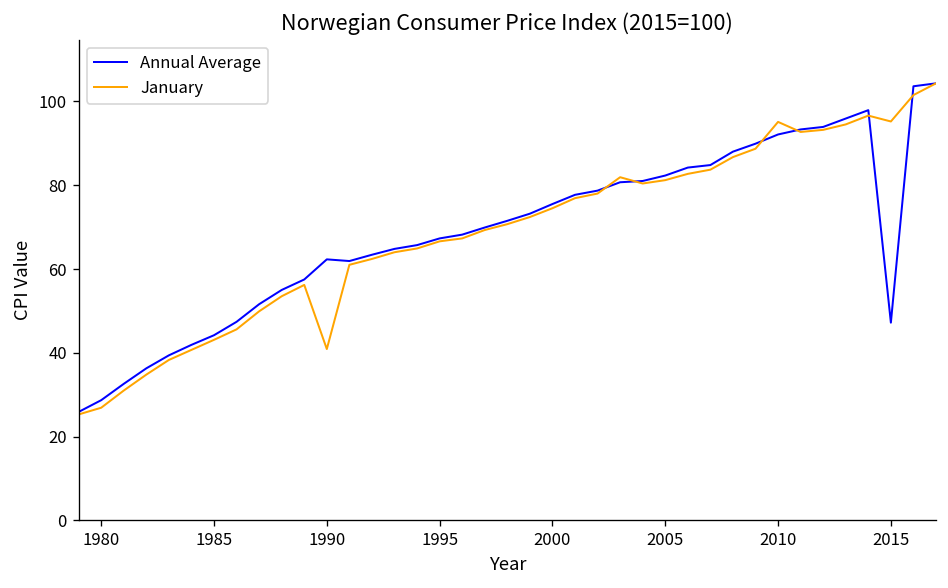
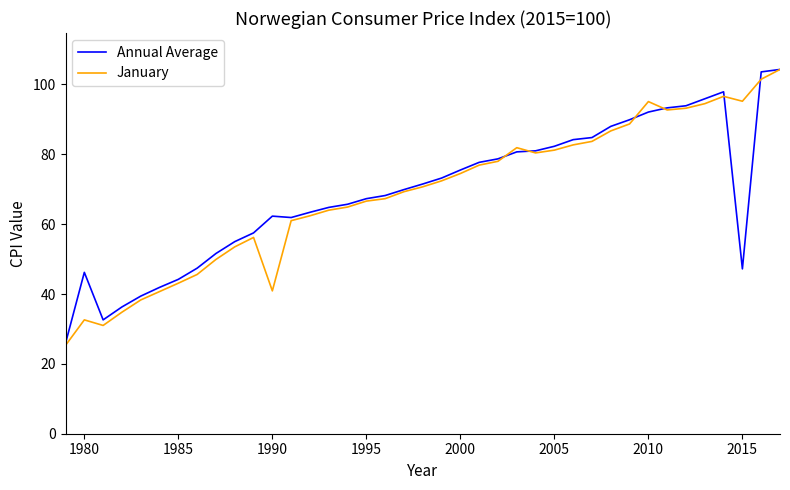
Annual Average, 1980: 29 -> 46
January, 1980: 27 -> 33
